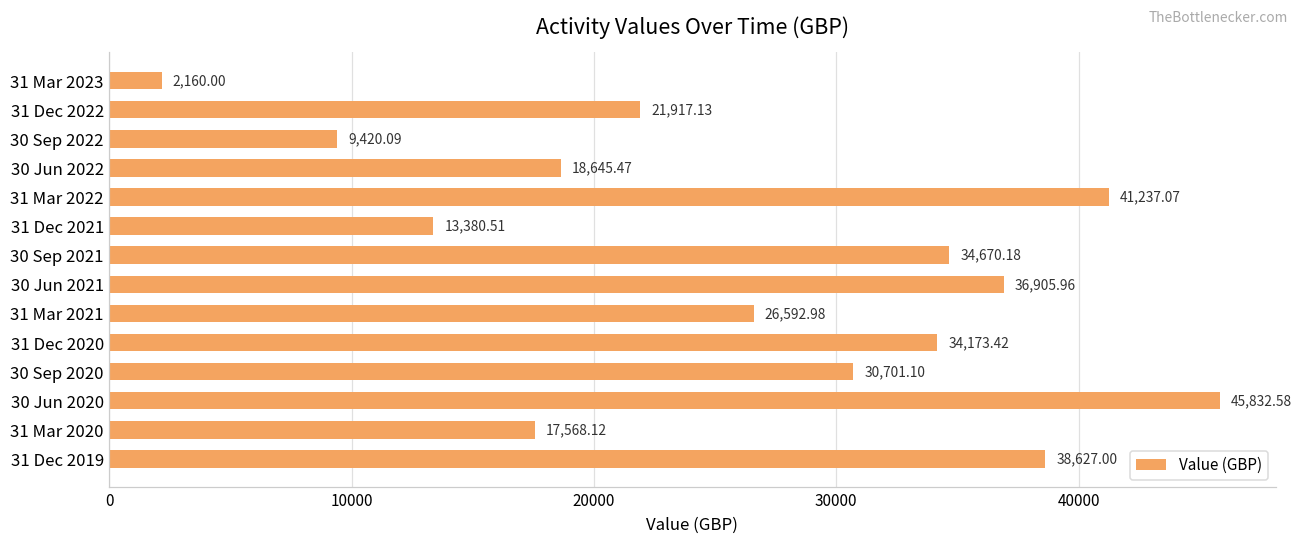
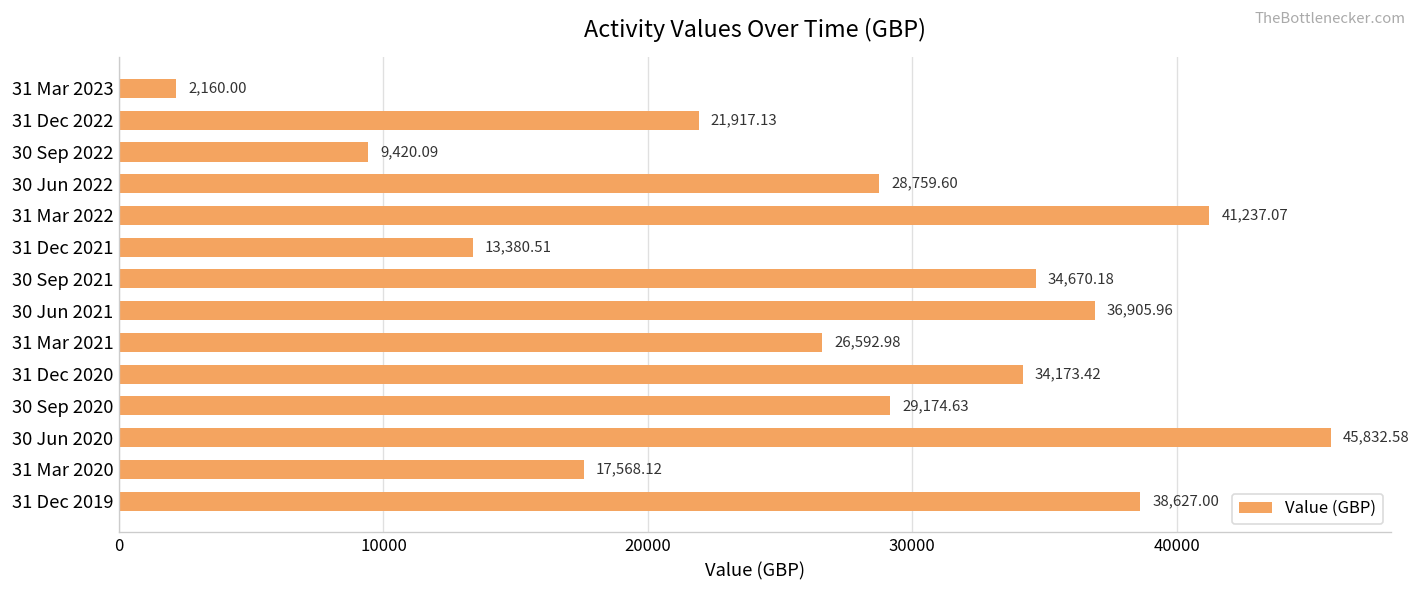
30 Jun 2022: 18,645.47 -> 28,759.60
30 Sep 2020: 30,701.10 -> 29,174.63
